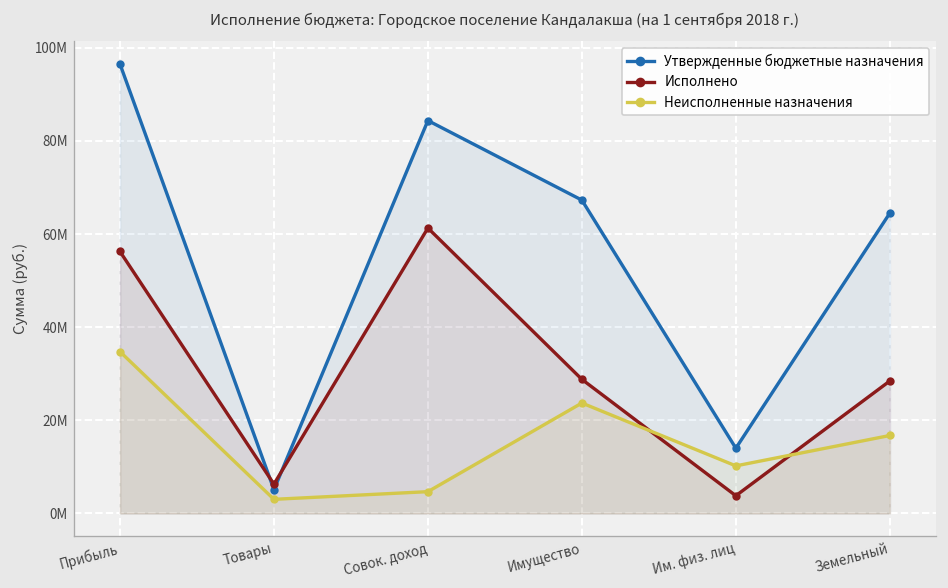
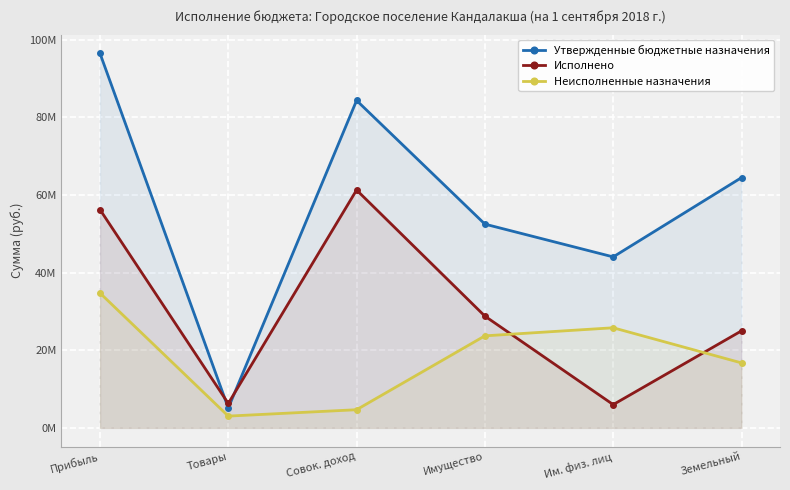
Утвержденные бюджетные назначения, Имущество: 67000000 -> 53000000
Утвержденные бюджетные назначения, Им. физ. лиц: 14000000 -> 44000000
Исполнено, Им. физ. лиц: 4000000 -> 6000000
Неисполненные назначения, Им. физ. лиц: 10000000 -> 26000000
Исполнено, Земельный: 28000000 -> 25000000
